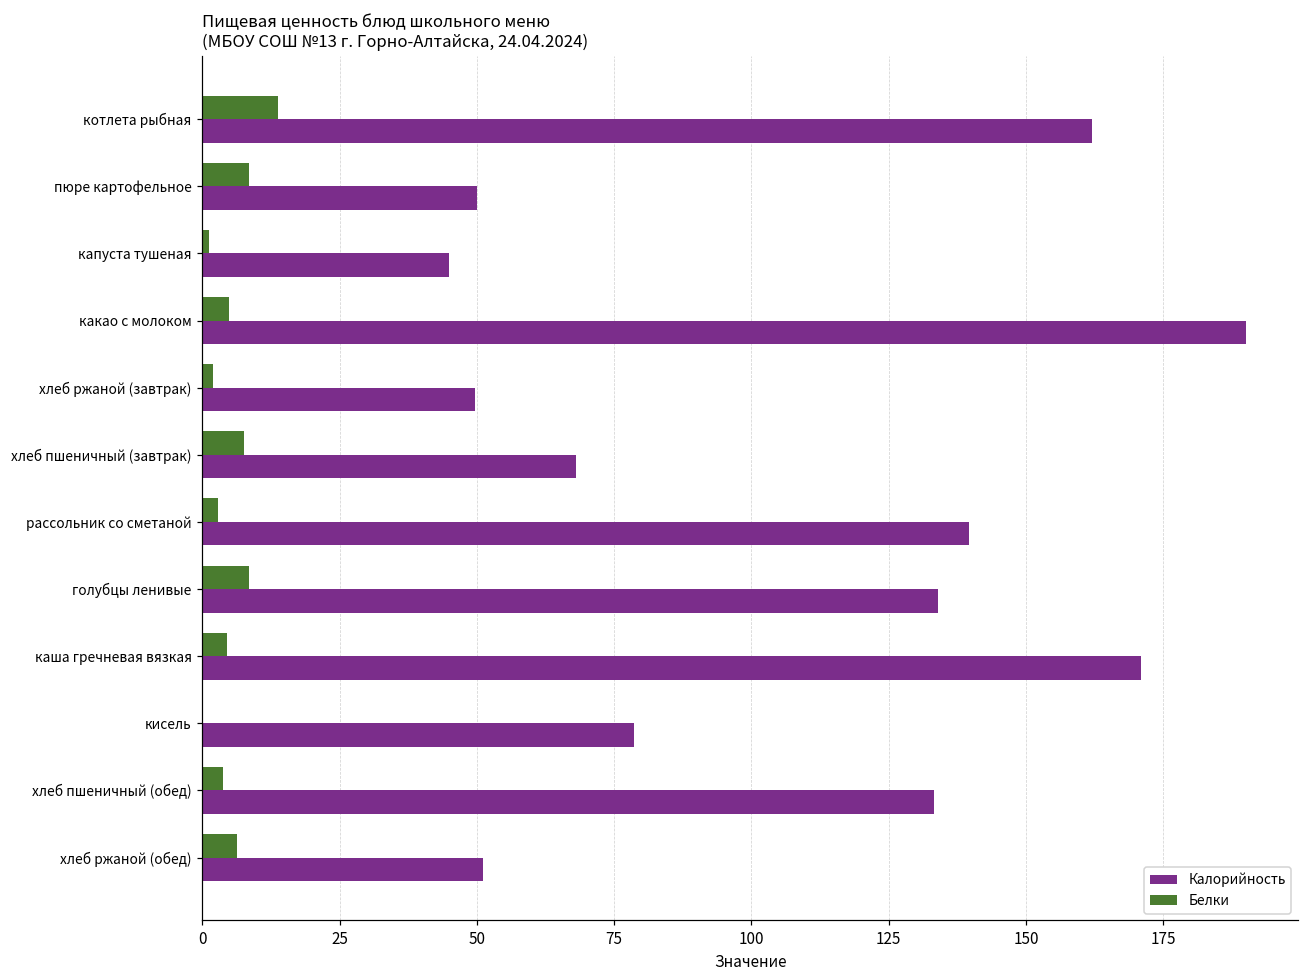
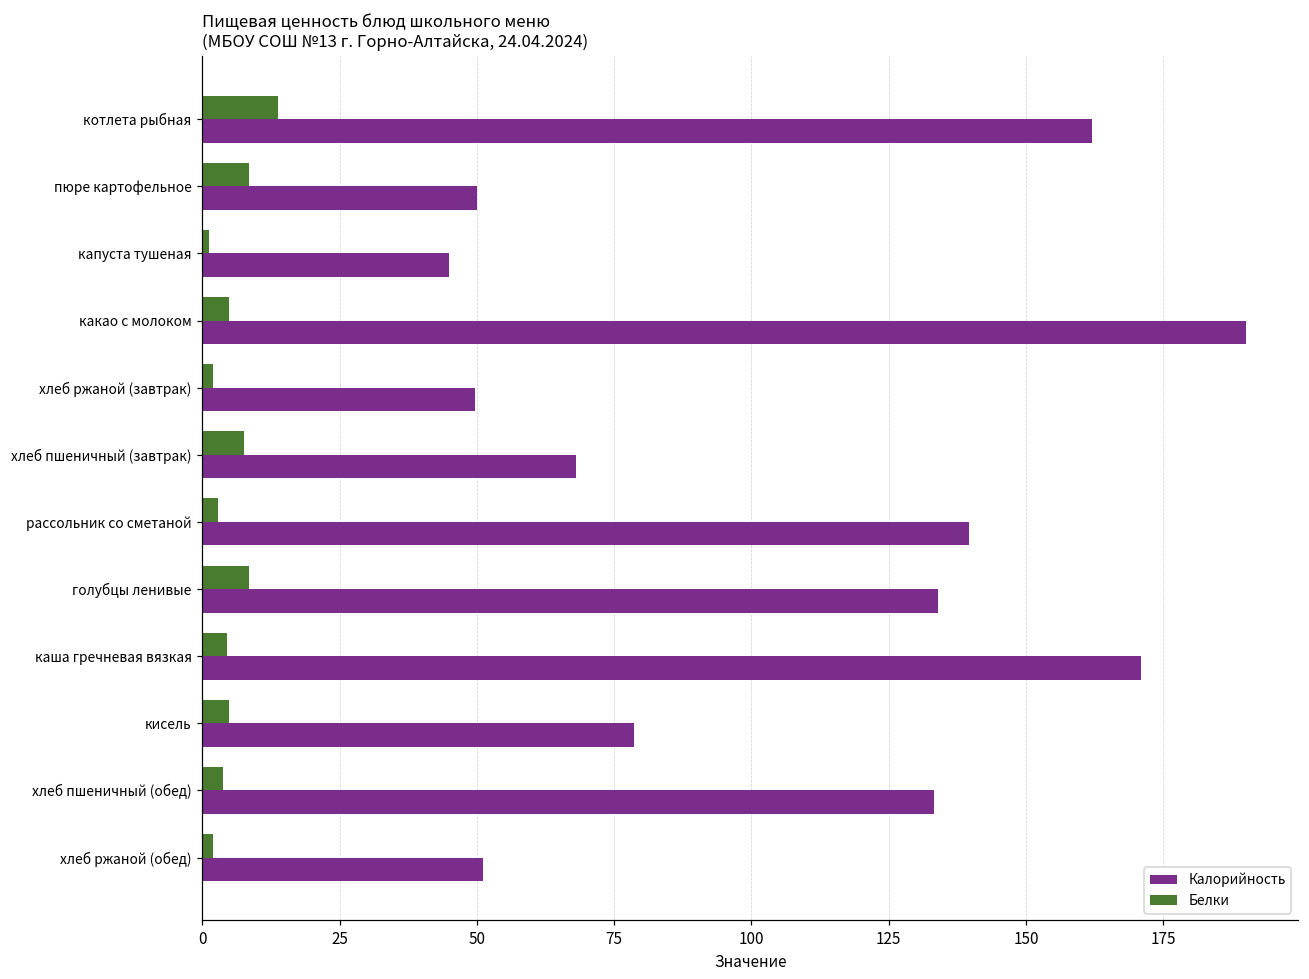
Белки, кисель: 0 -> 5
Белки, хлеб ржаной (обед): 6 -> 2
